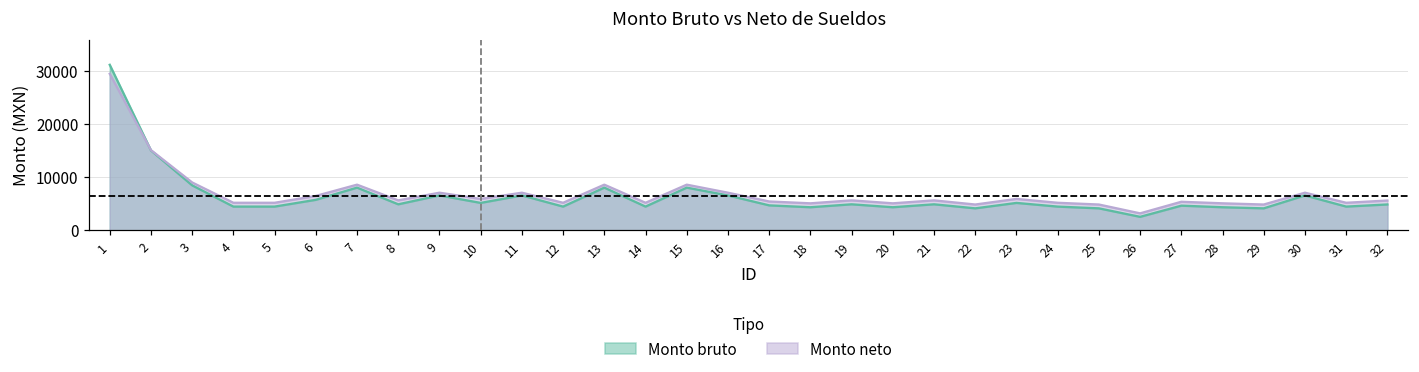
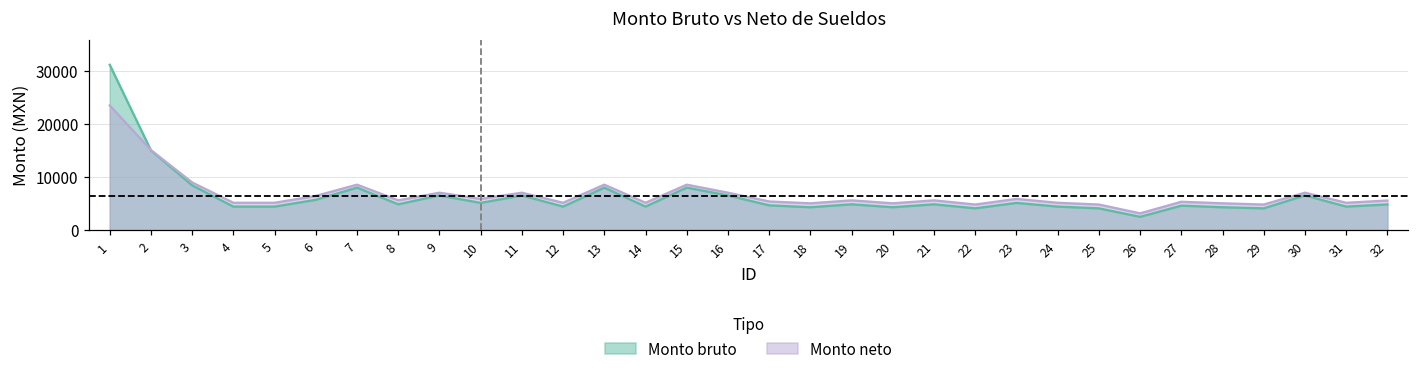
Monto neto, 1: 29000 -> 23000
